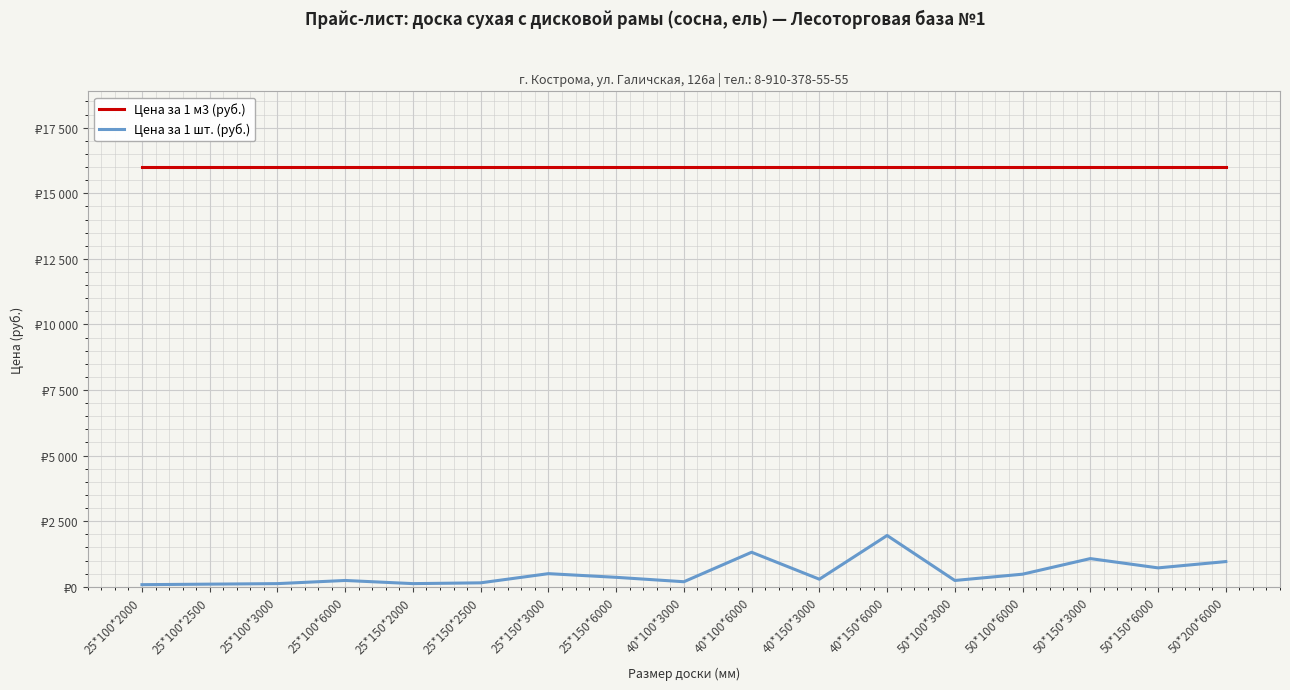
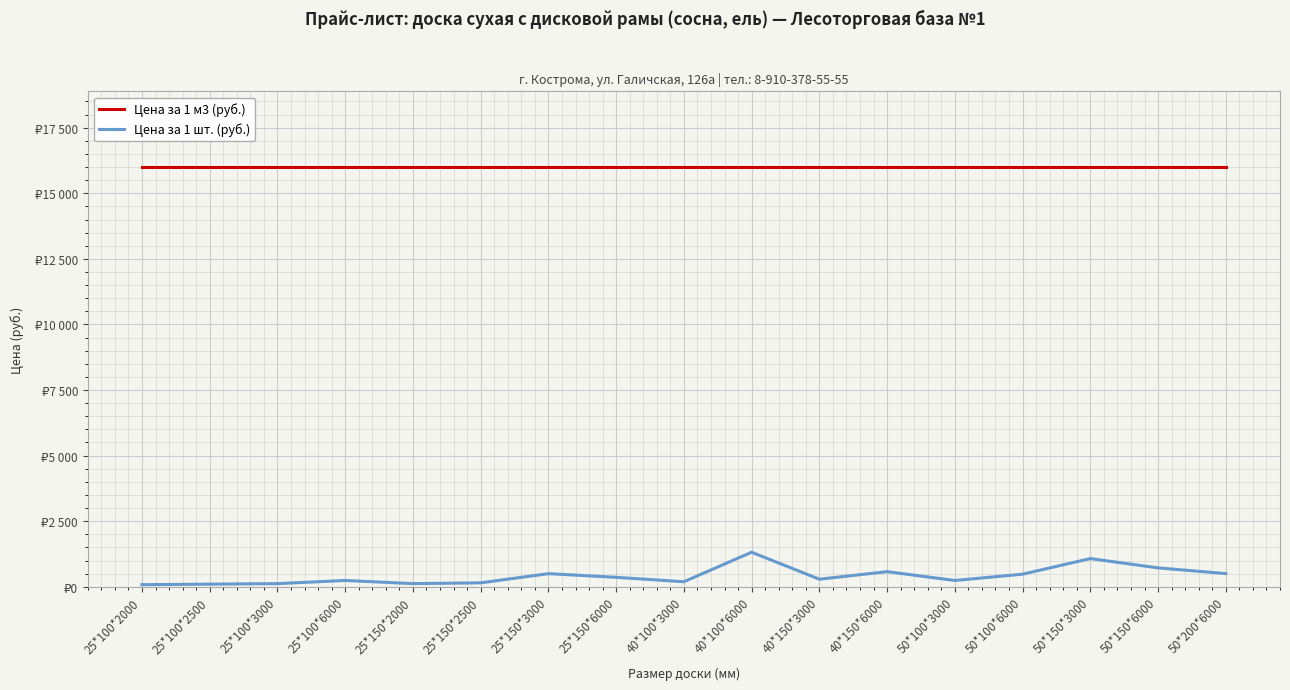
Цена за 1 шт. (руб.), 40*150*6000: ₽2000 -> ₽600
Цена за 1 шт. (руб.), 50*200*6000: ₽1000 -> ₽500
